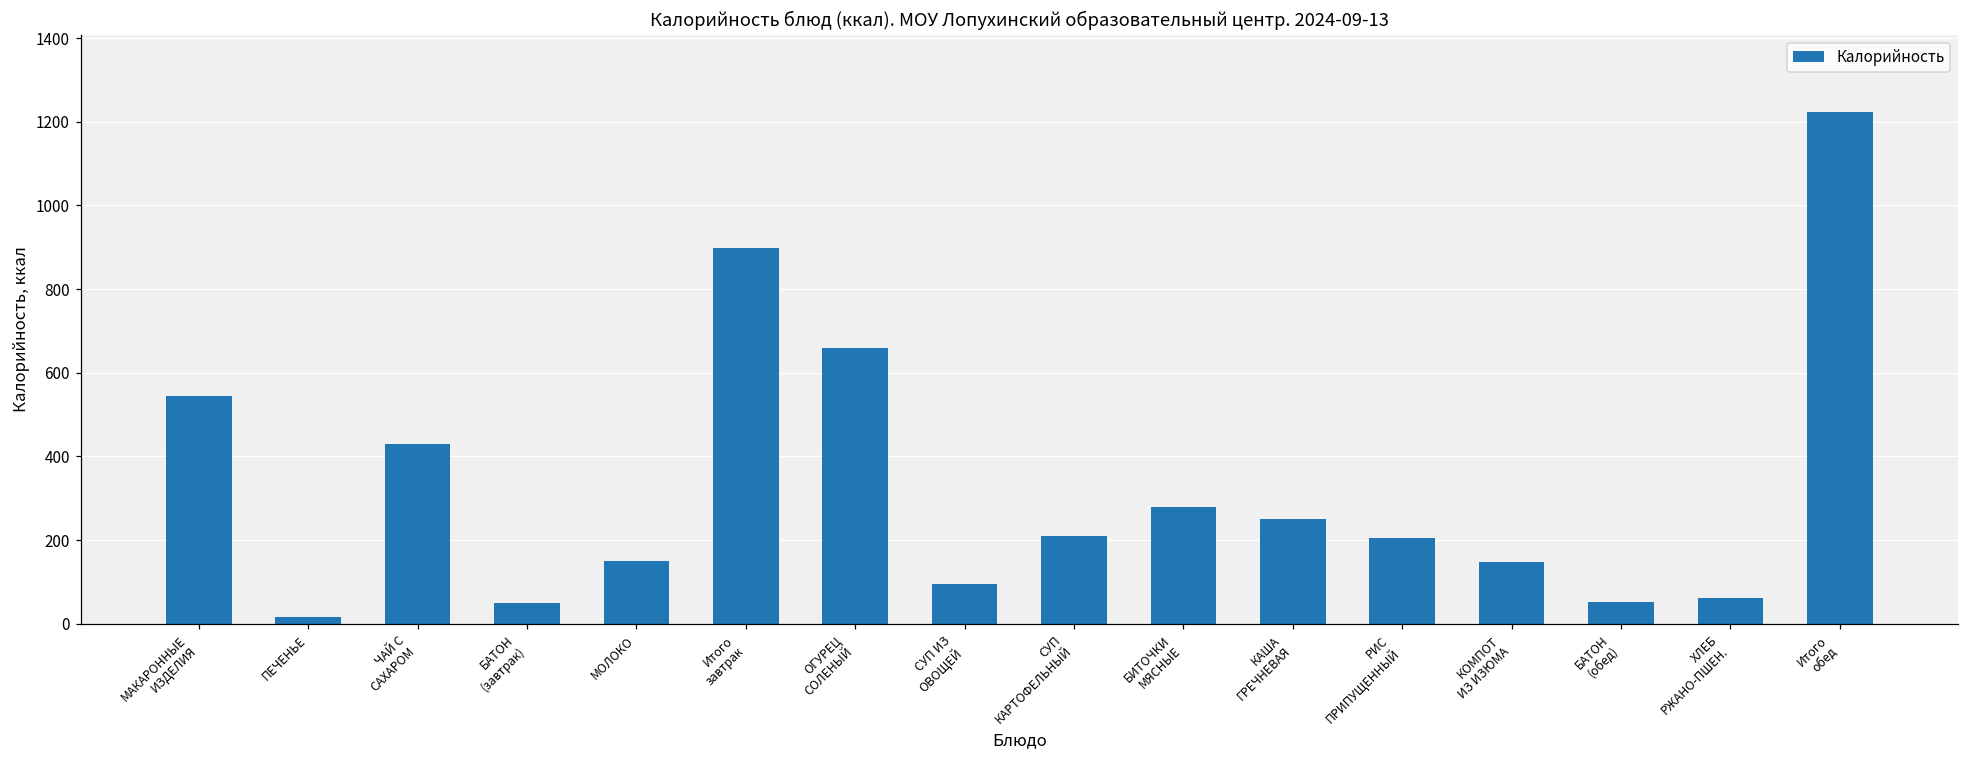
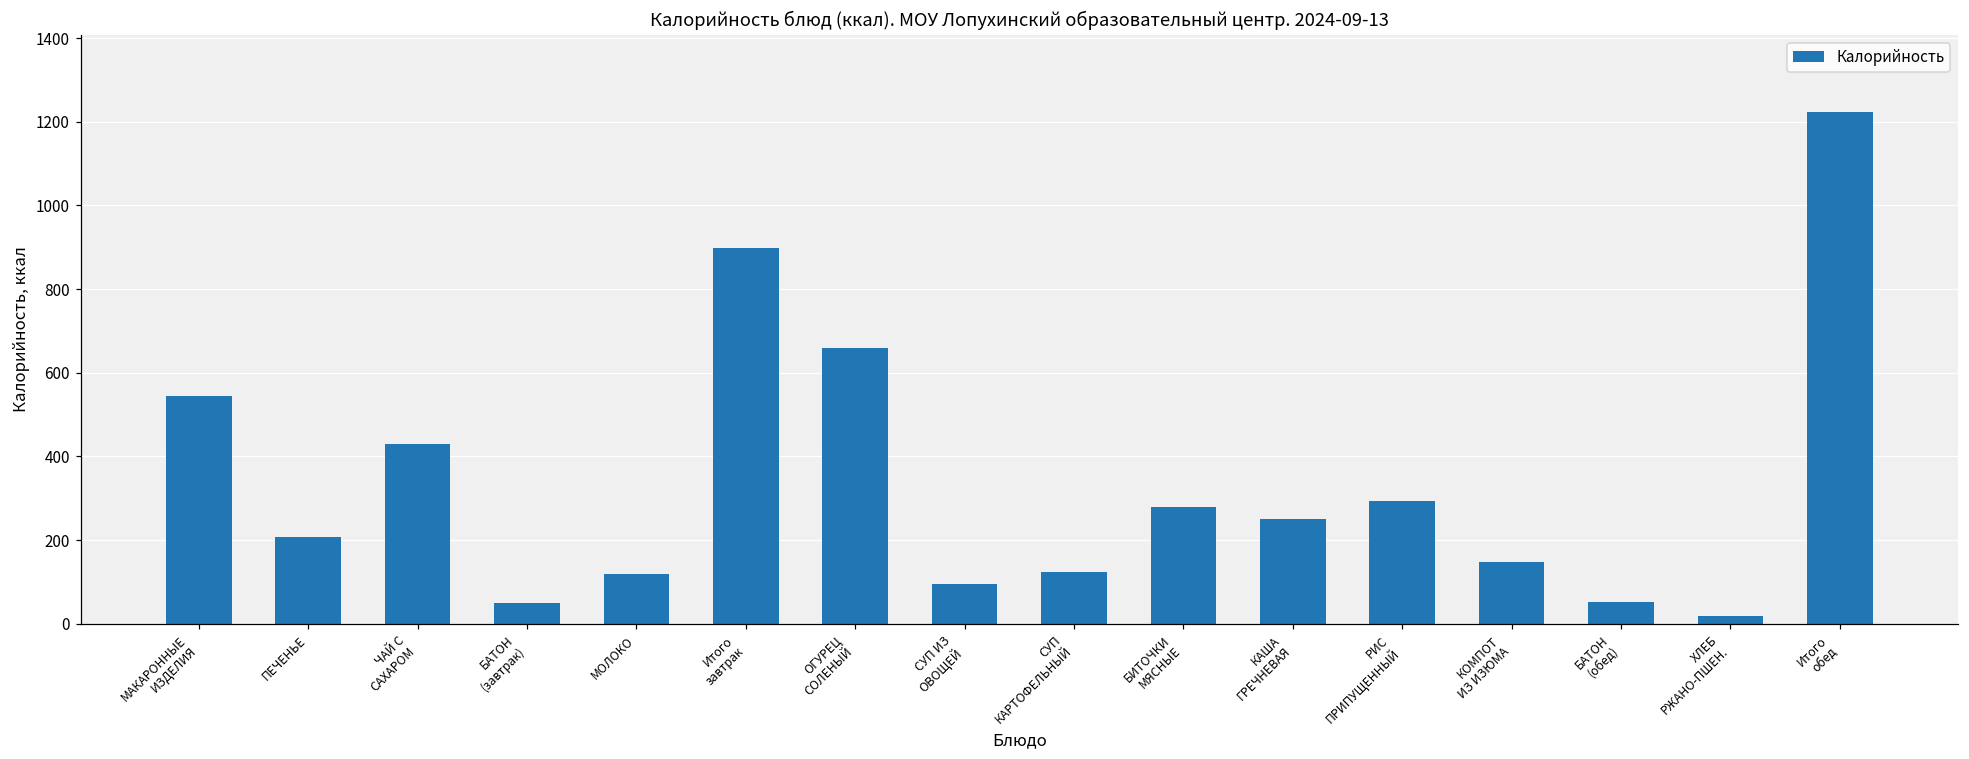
ПЕЧЕНЬЕ: 20 -> 210
МОЛОКО: 150 -> 120
СУП КАРТОФЕЛЬНЫЙ: 210 -> 120
РИС ПРИПУЩЕННЫЙ: 210 -> 290
ХЛЕБ РЖАНО-ПШЕН.: 60 -> 20
